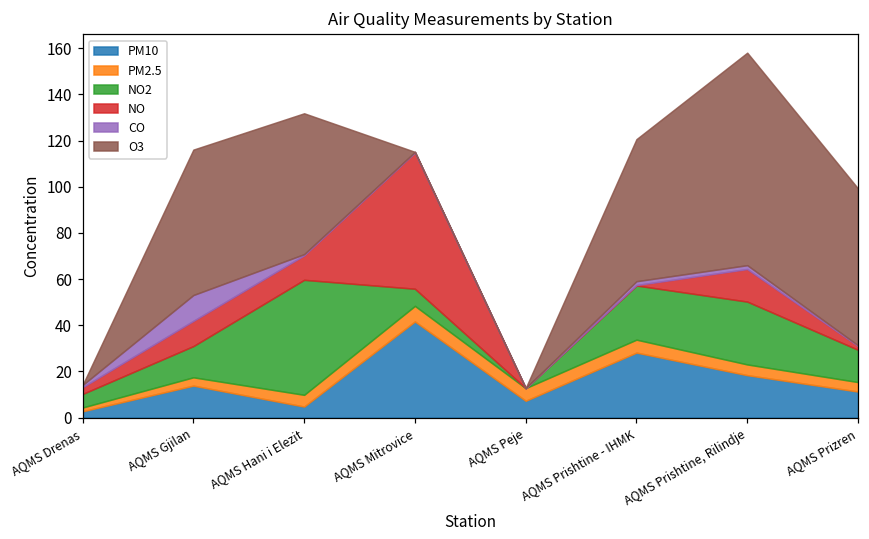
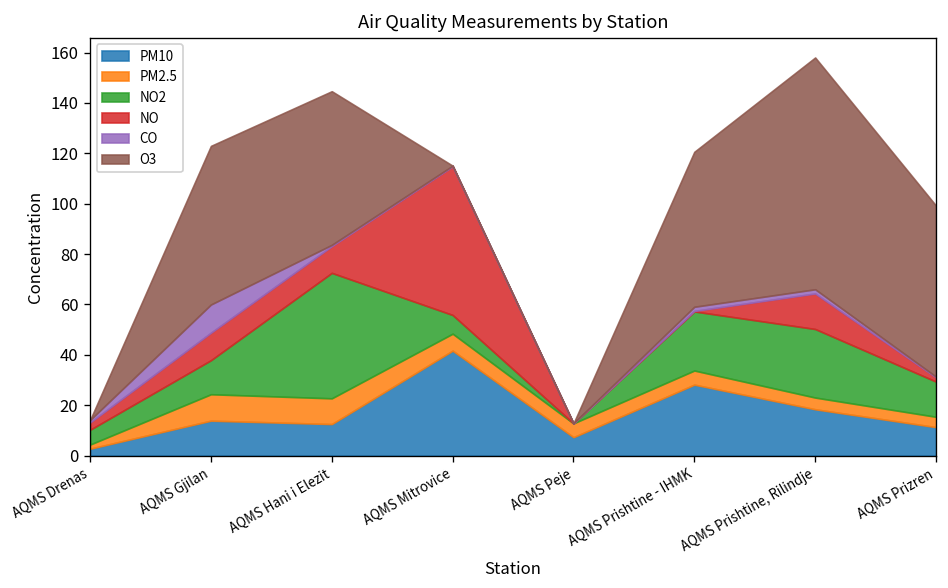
PM2.5, AQMS Gjilan: 4 -> 10
PM10, AQMS Hani i Elezit: 5 -> 12
PM2.5, AQMS Hani i Elezit: 5 -> 10
